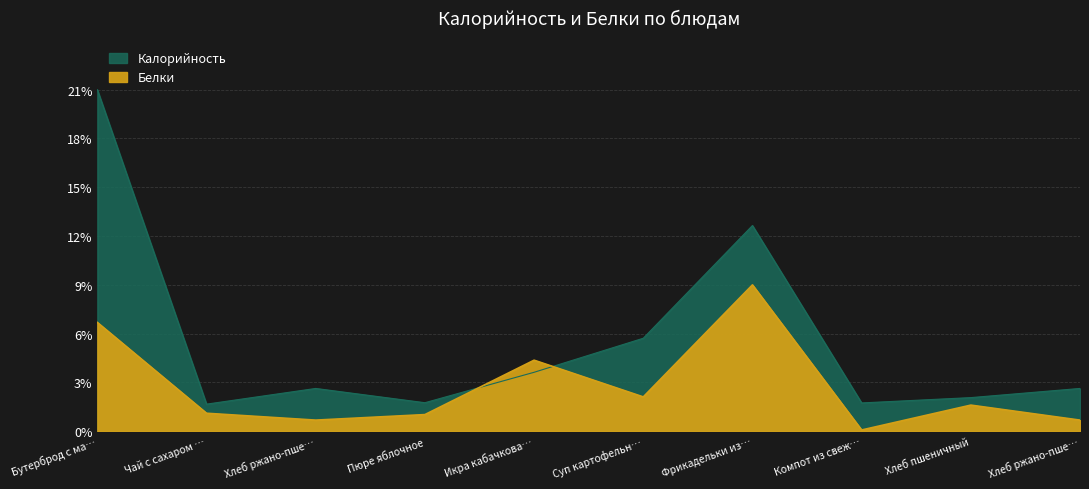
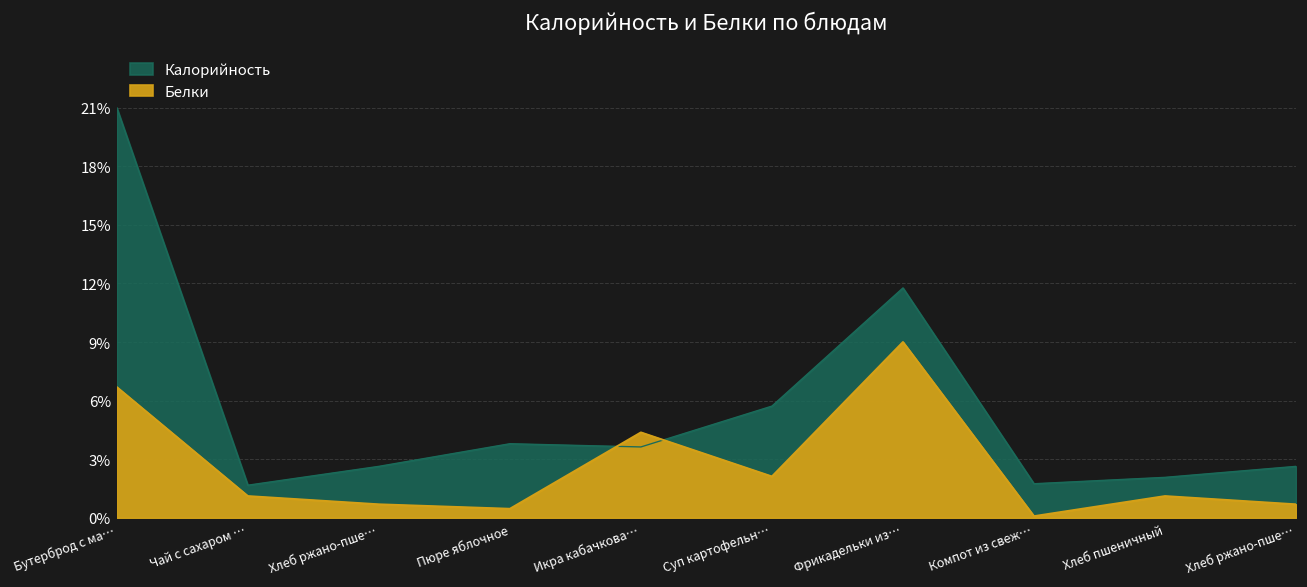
Калорийность, Пюре яблочное: 1.8% -> 3.8%
Белки, Пюре яблочное: 1.0% -> 0.5%
Калорийность, Фрикадельки из…: 12.6% -> 11.8%
Белки, Хлеб пшеничный: 1.6% -> 1.1%
